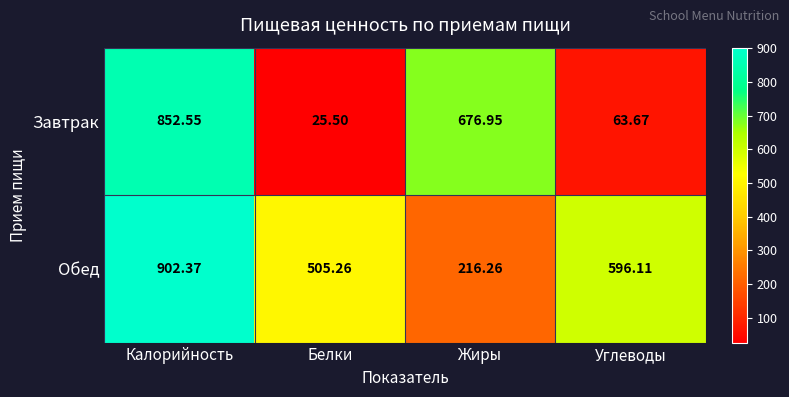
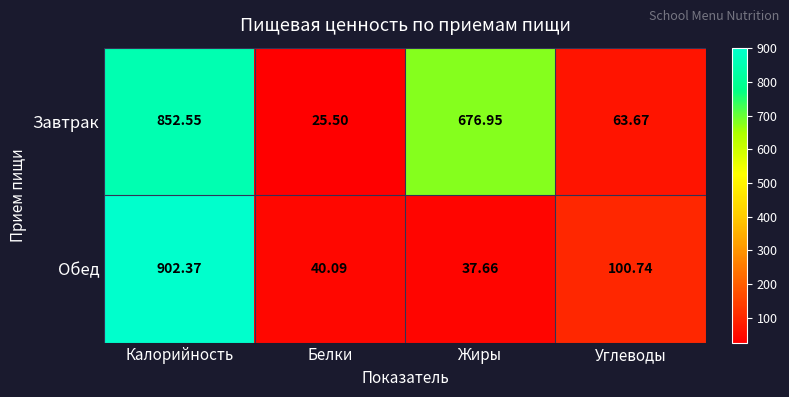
Обед, Белки: 505.26 -> 40.09
Обед, Жиры: 216.26 -> 37.66
Обед, Углеводы: 596.11 -> 100.74
